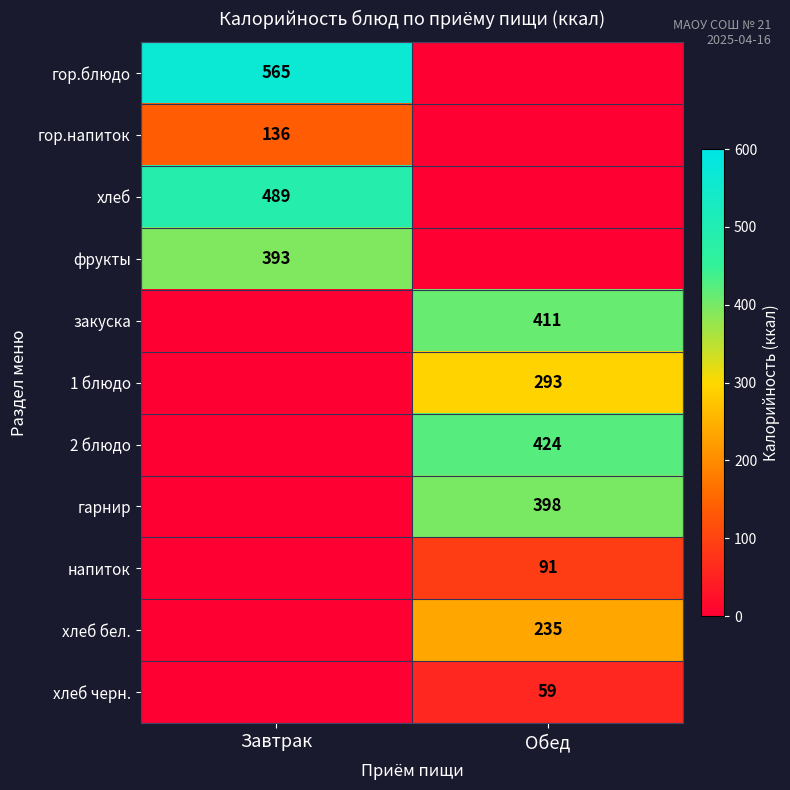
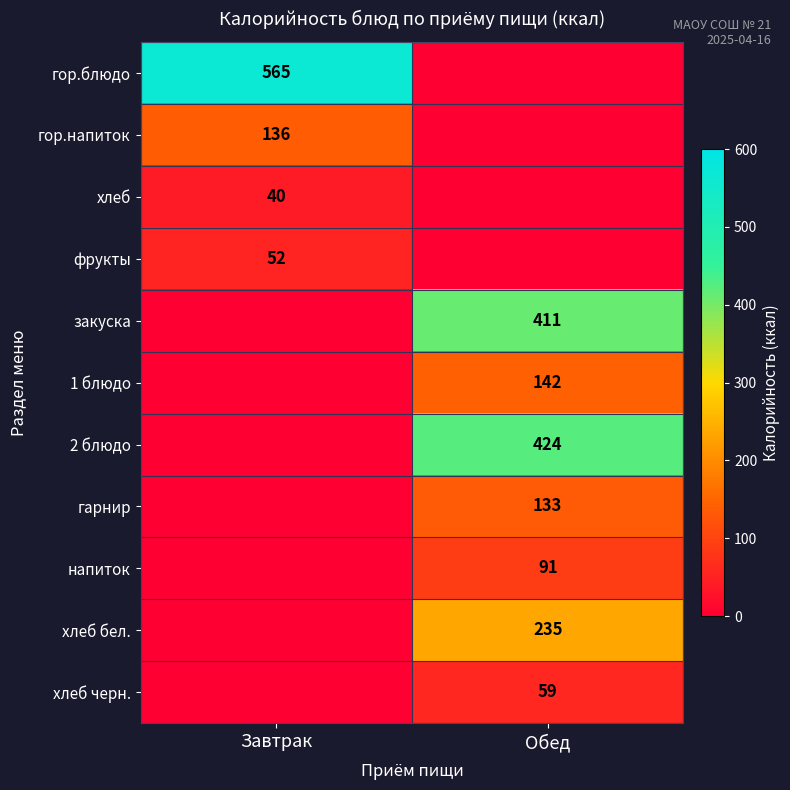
хлеб, Завтрак: 489 -> 40
фрукты, Завтрак: 393 -> 52
1 блюдо, Обед: 293 -> 142
гарнир, Обед: 398 -> 133
